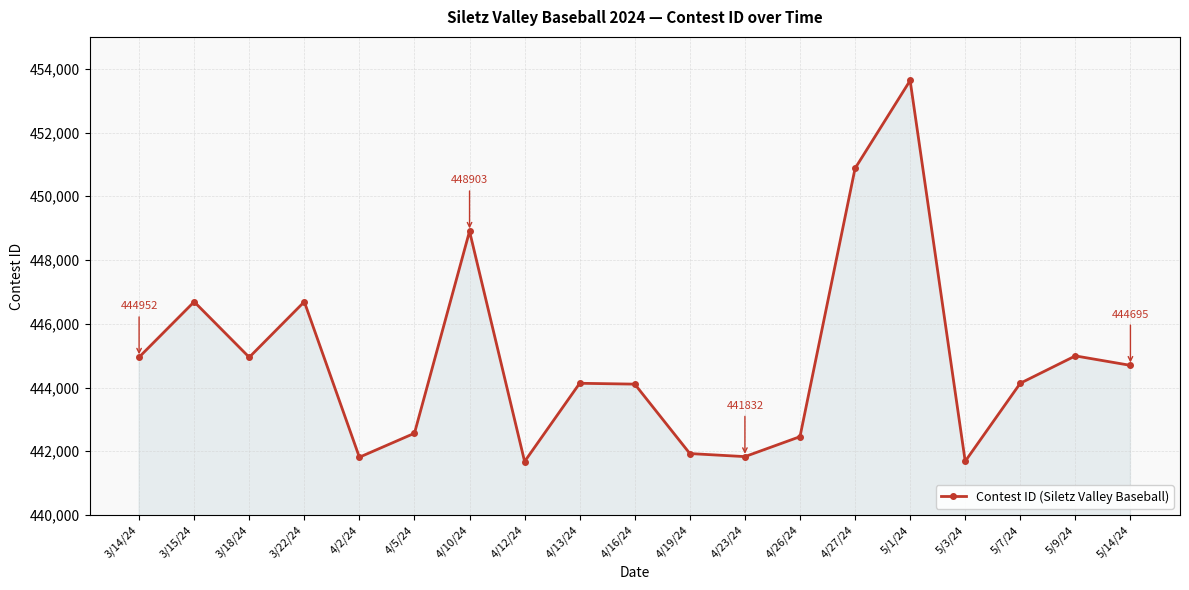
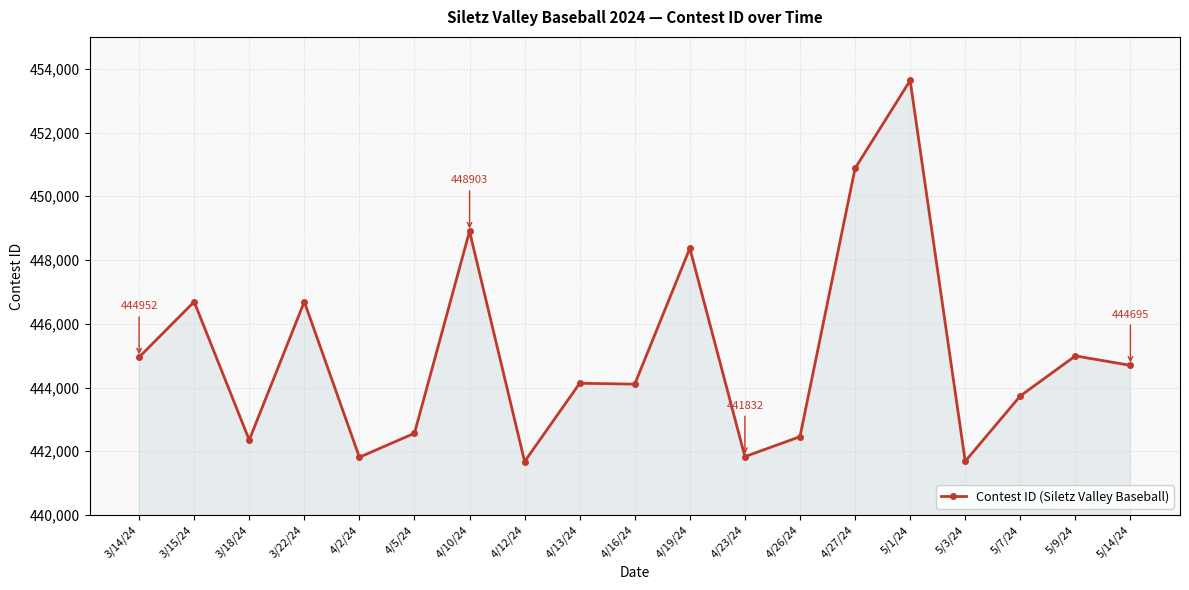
3/18/24: 444,900 -> 442,400
4/19/24: 441,900 -> 448,400
5/7/24: 444,100 -> 443,700
